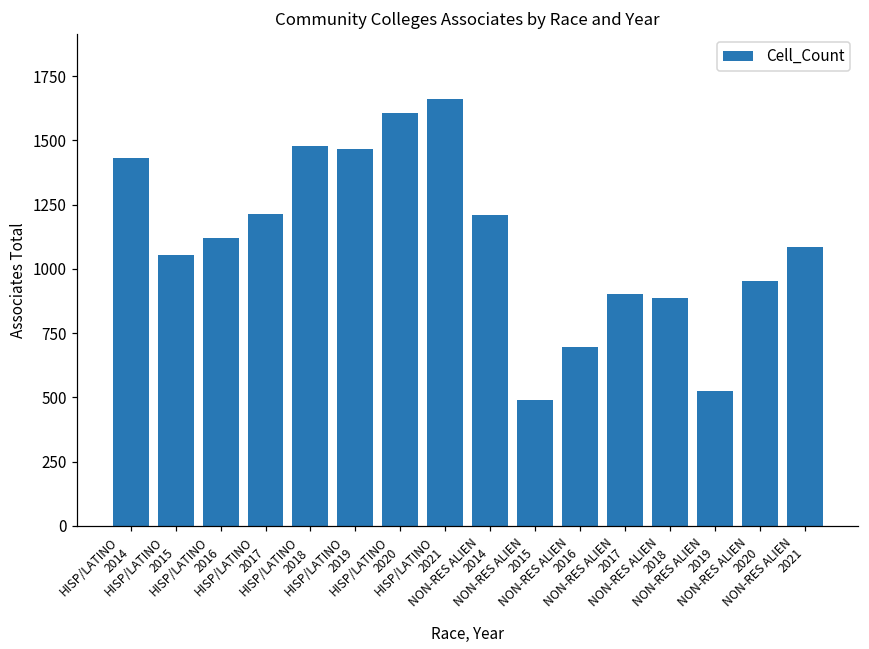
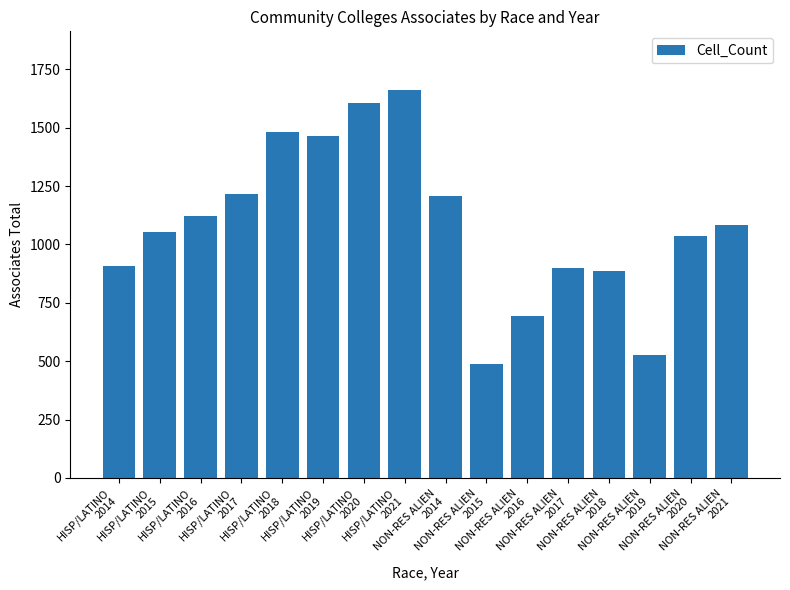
HISP/LATINO 2014: 1430 -> 910
NON-RES ALIEN 2020: 950 -> 1040
